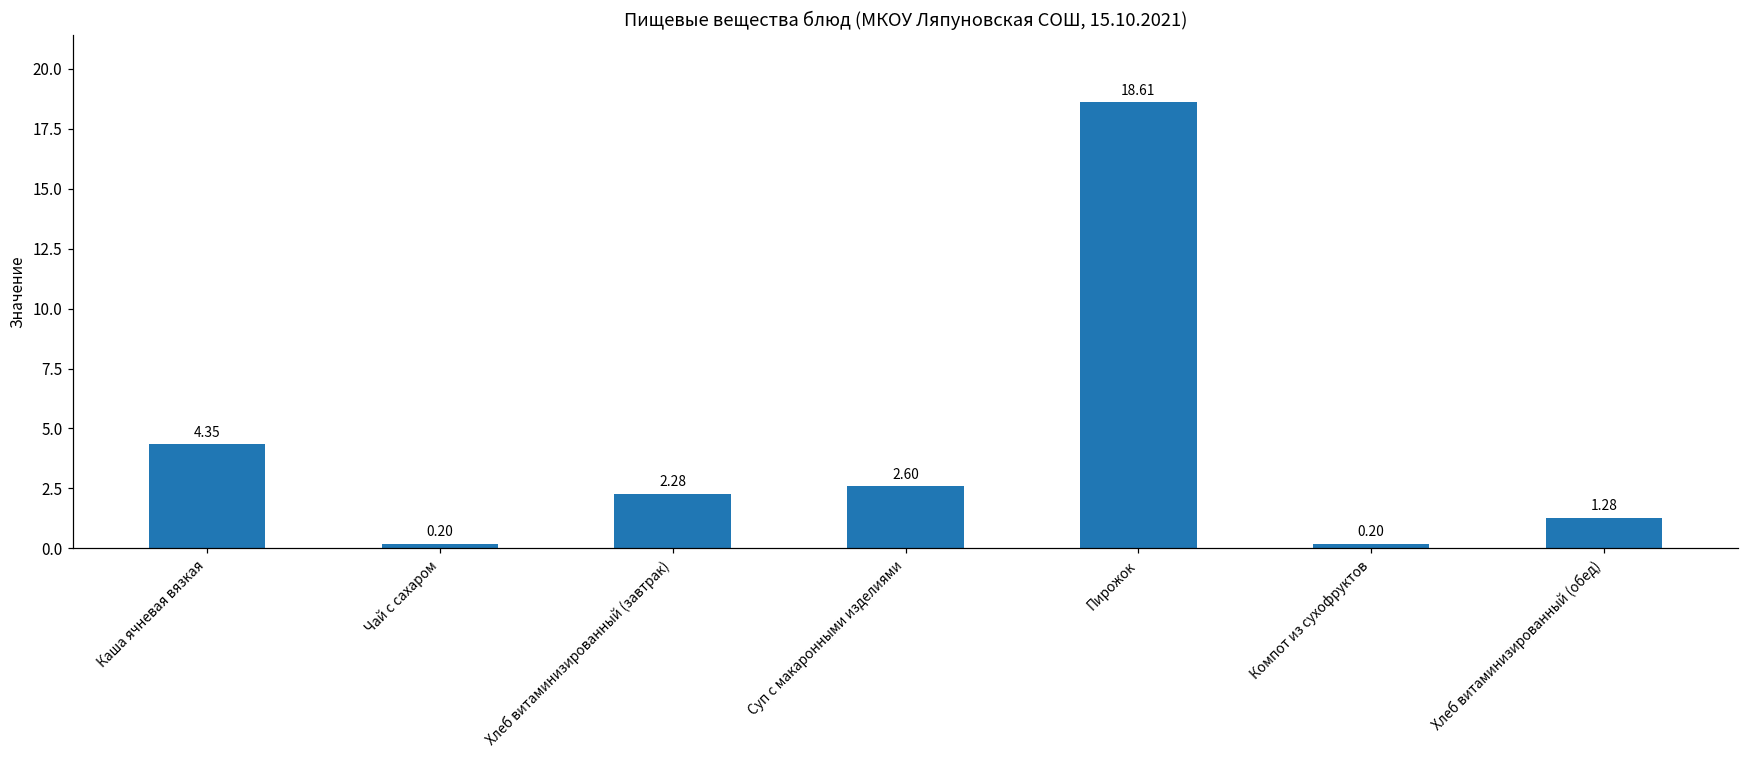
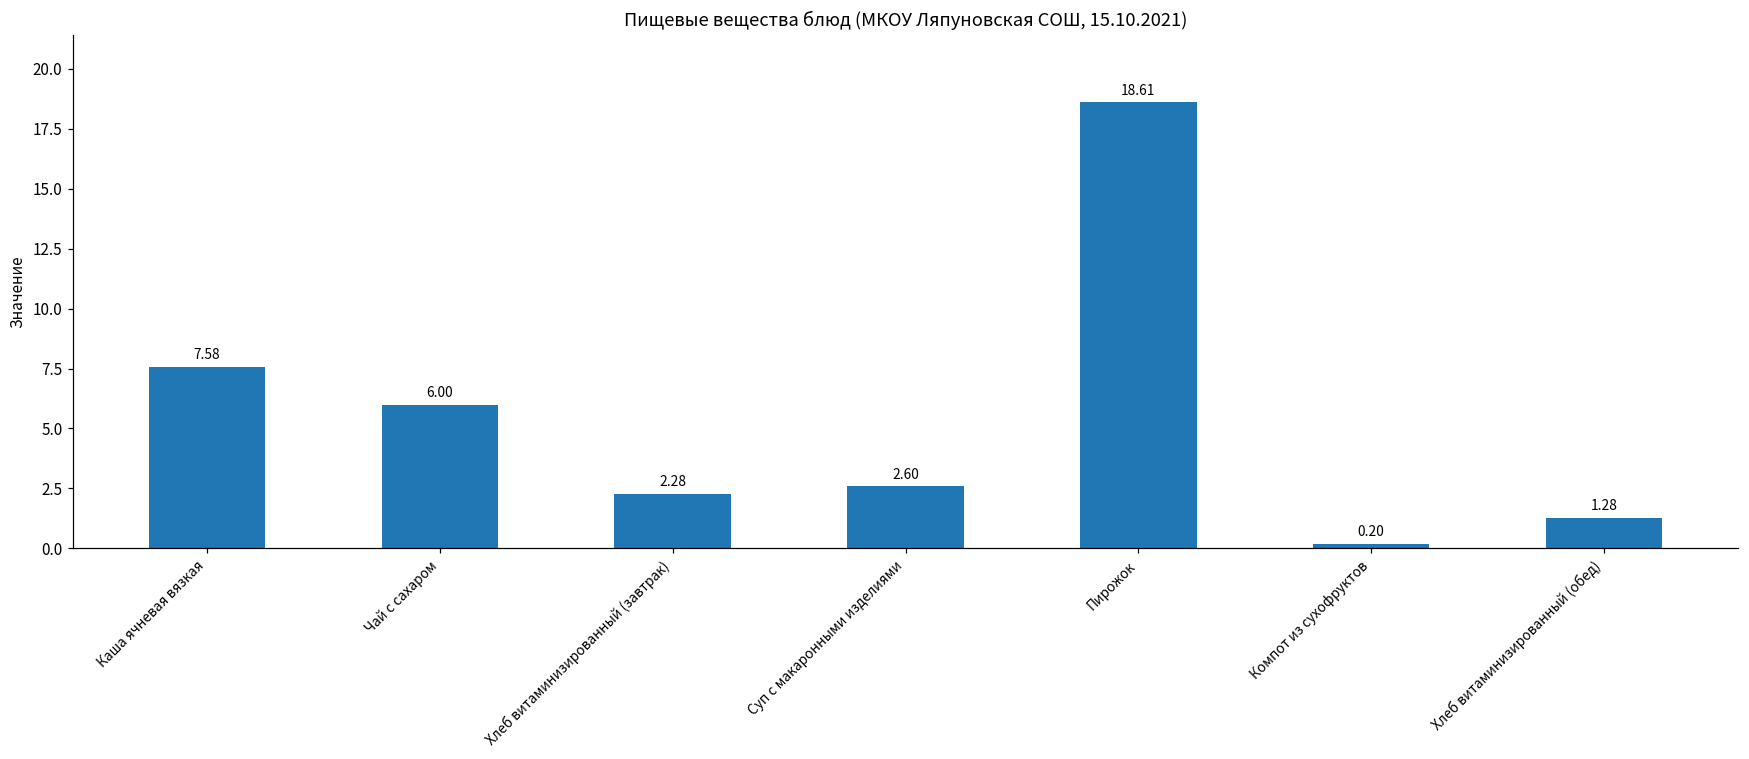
Каша ячневая вязкая: 4.35 -> 7.58
Чай с сахаром: 0.20 -> 6.00
